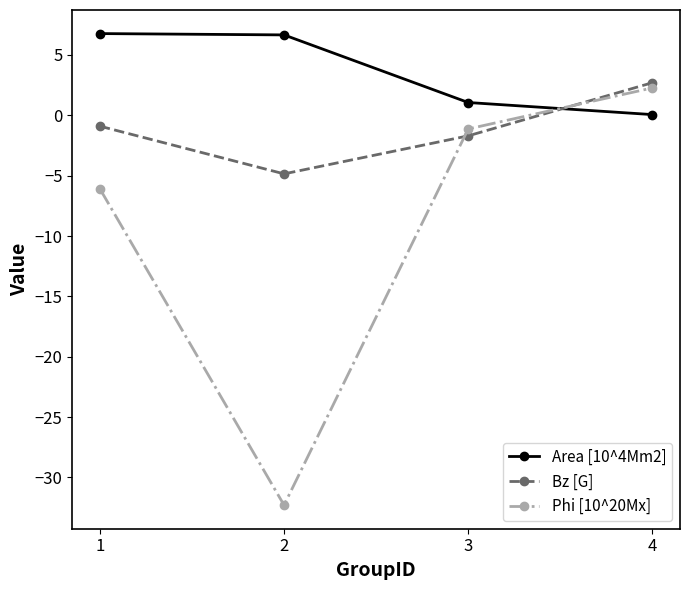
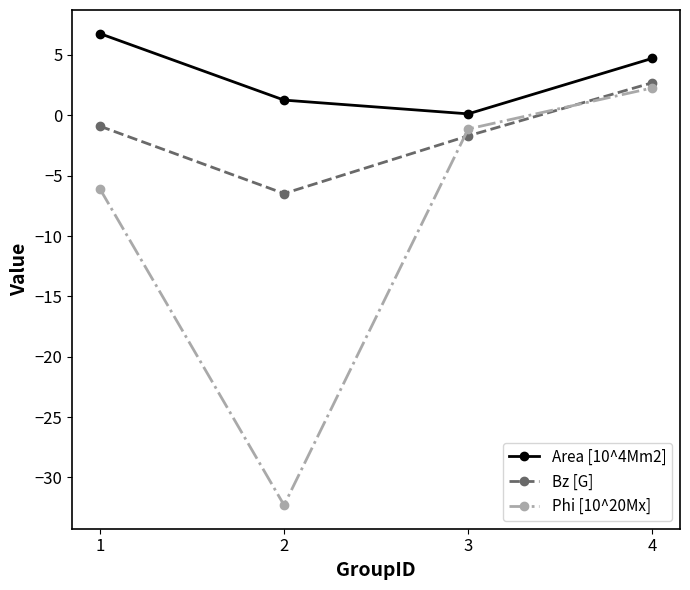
Area [10^4Mm2], 2: 6.7 -> 1.3
Bz [G], 2: -4.9 -> -6.5
Area [10^4Mm2], 3: 1.1 -> 0.1
Area [10^4Mm2], 4: 0.1 -> 4.7
